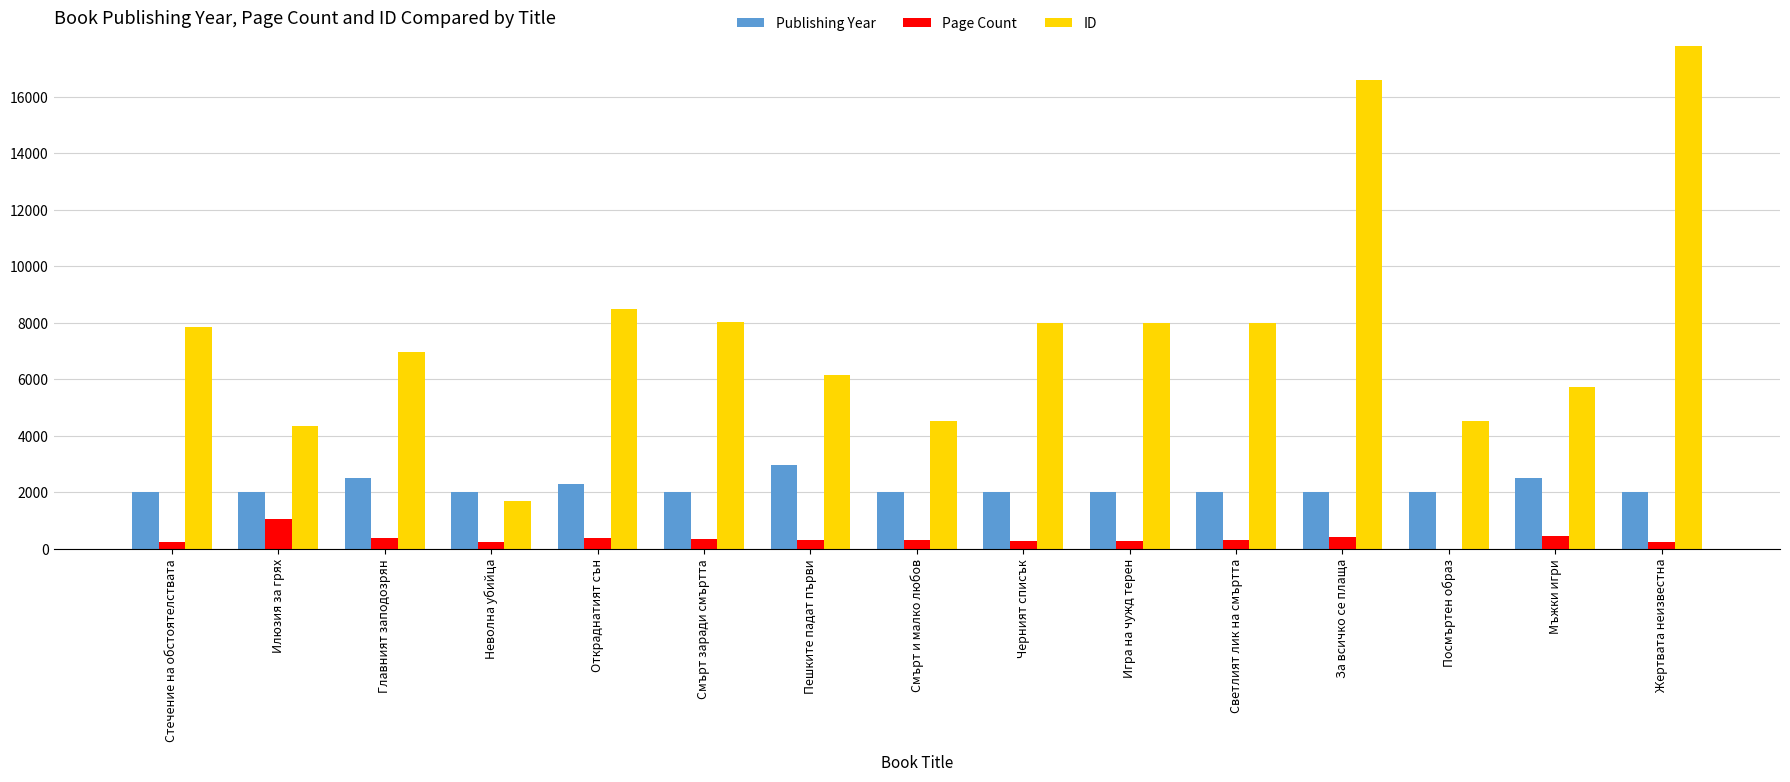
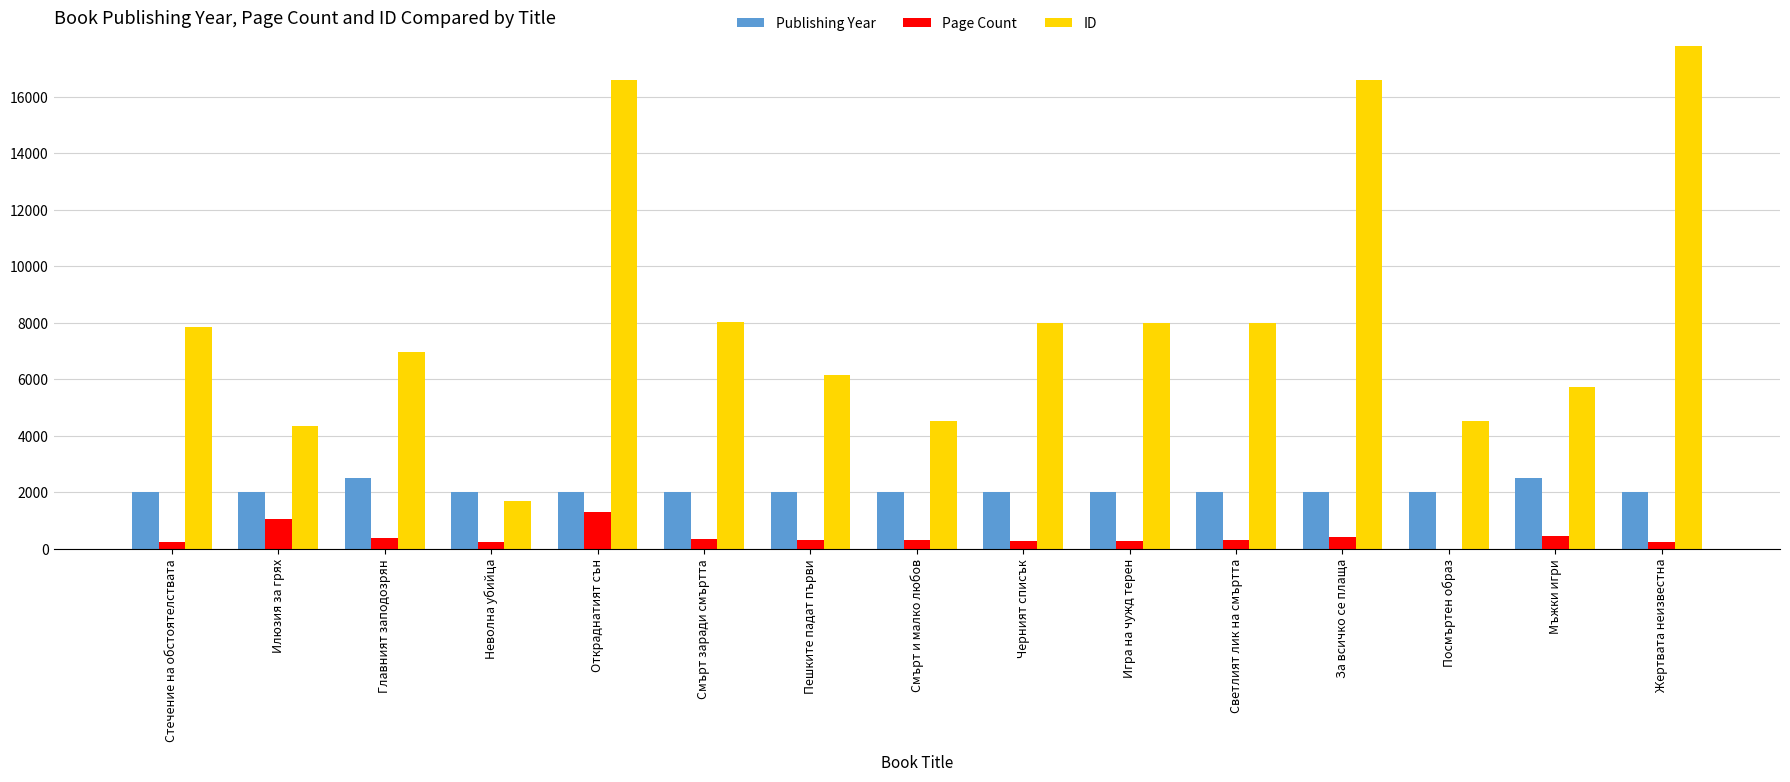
Publishing Year, Откраднатият сън: 2300 -> 2000
Page Count, Откраднатият сън: 400 -> 1300
ID, Откраднатият сън: 8500 -> 16600
Publishing Year, Пешките падат първи: 3000 -> 2000
